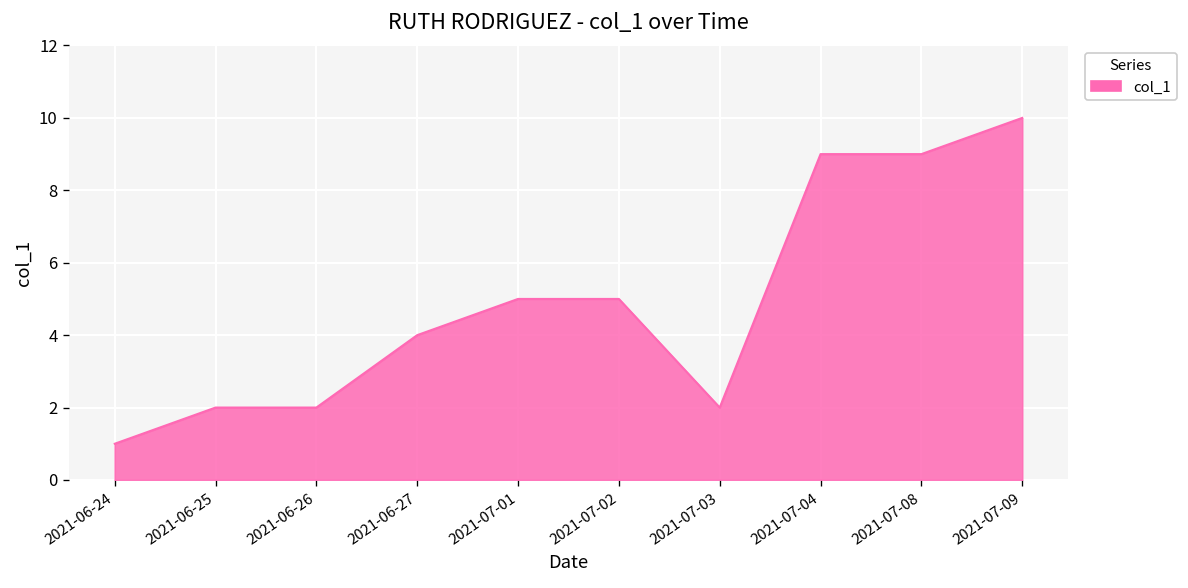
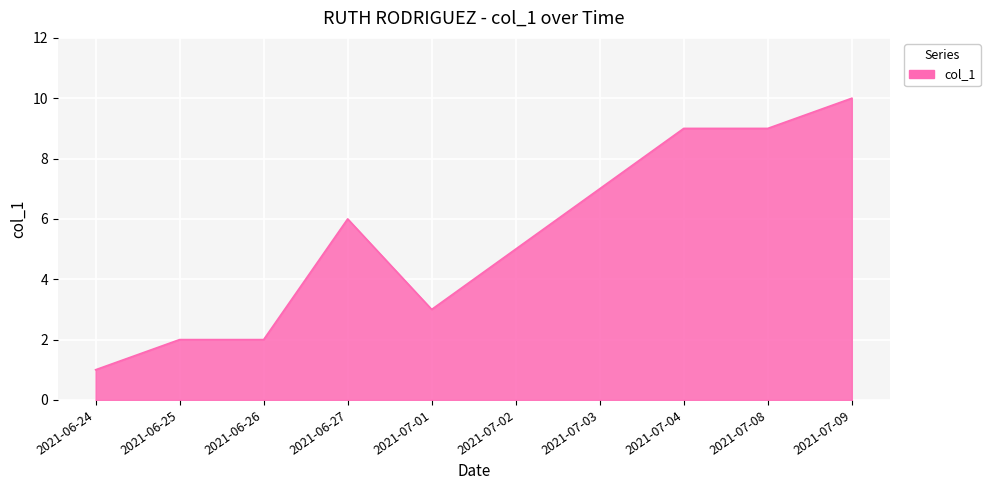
2021-06-27: 4 -> 6
2021-07-01: 5 -> 3
2021-07-03: 2 -> 7
